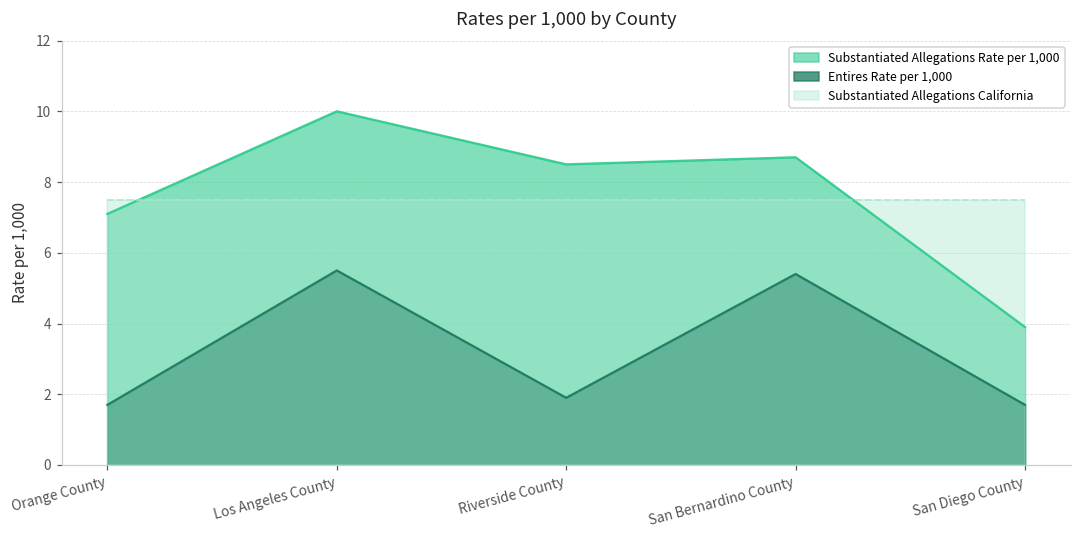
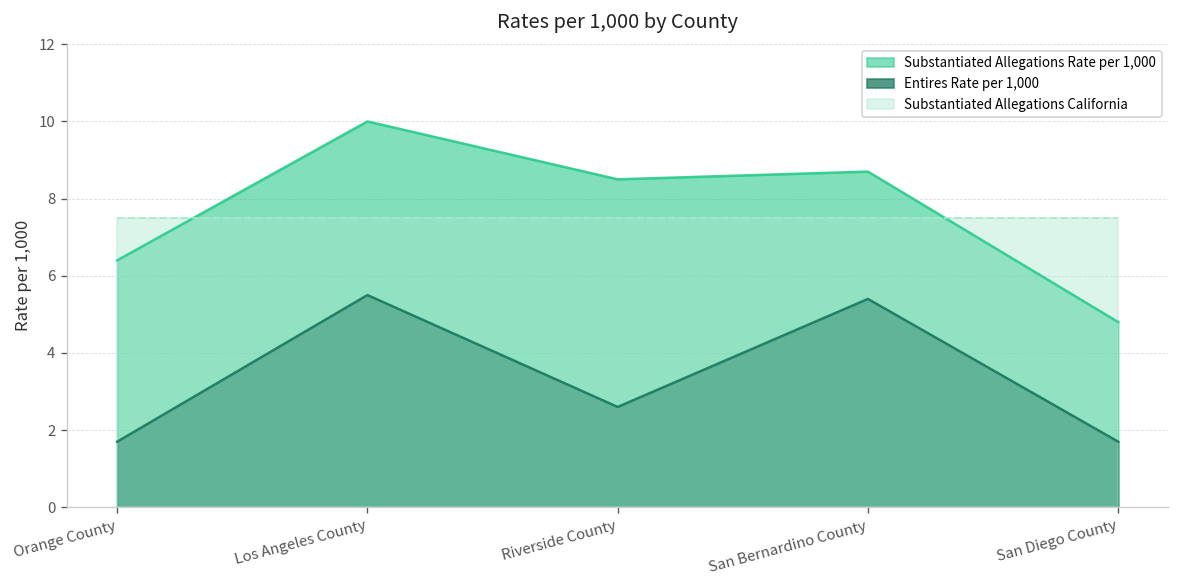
Substantiated Allegations Rate per 1,000, Orange County: 7.1 -> 6.4
Entires Rate per 1,000, Riverside County: 1.9 -> 2.6
Substantiated Allegations Rate per 1,000, San Diego County: 3.9 -> 4.8
